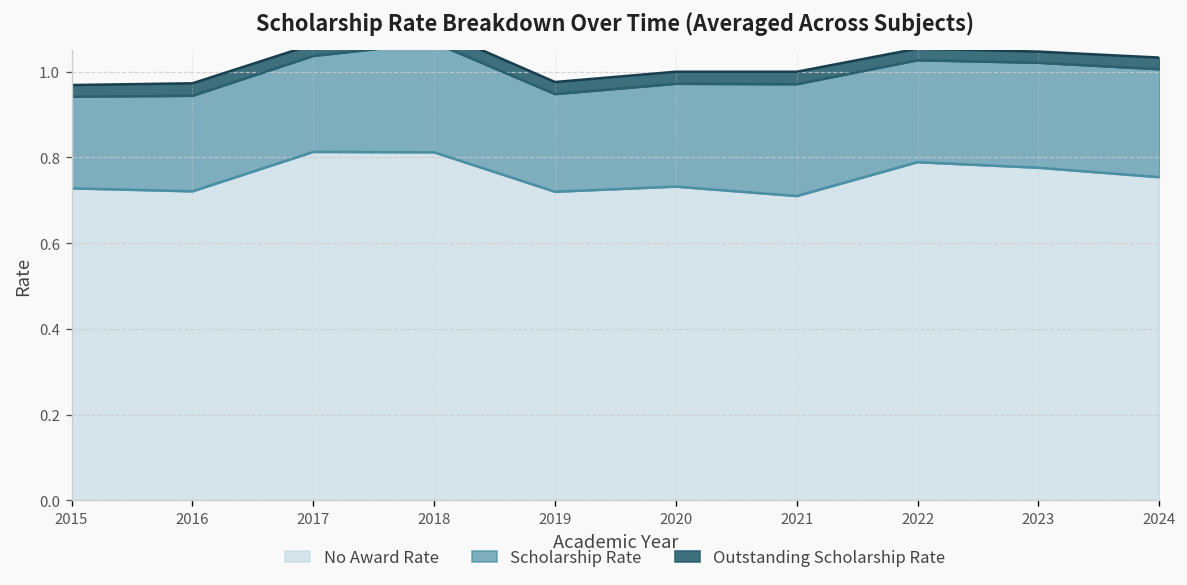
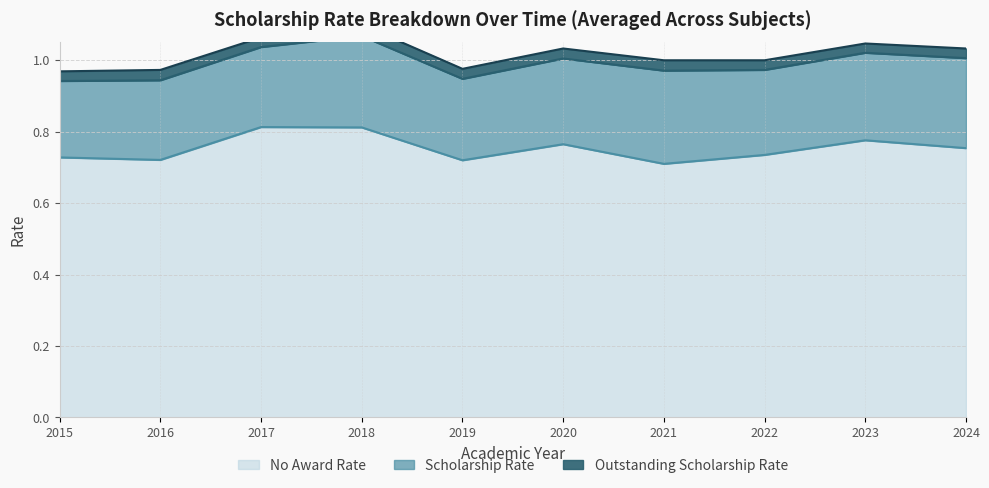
No Award Rate, 2020: 0.73 -> 0.77
No Award Rate, 2022: 0.79 -> 0.74
